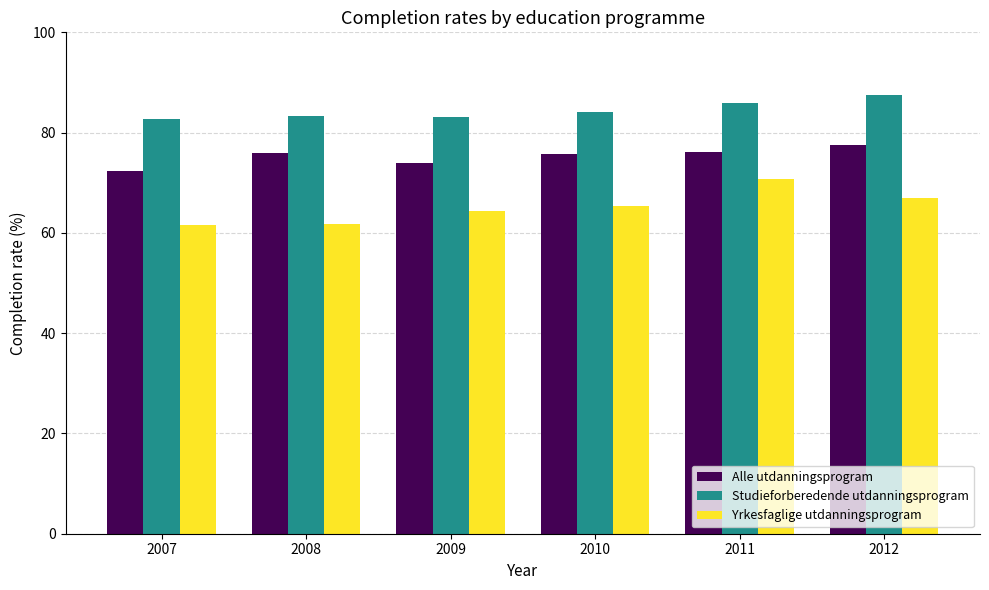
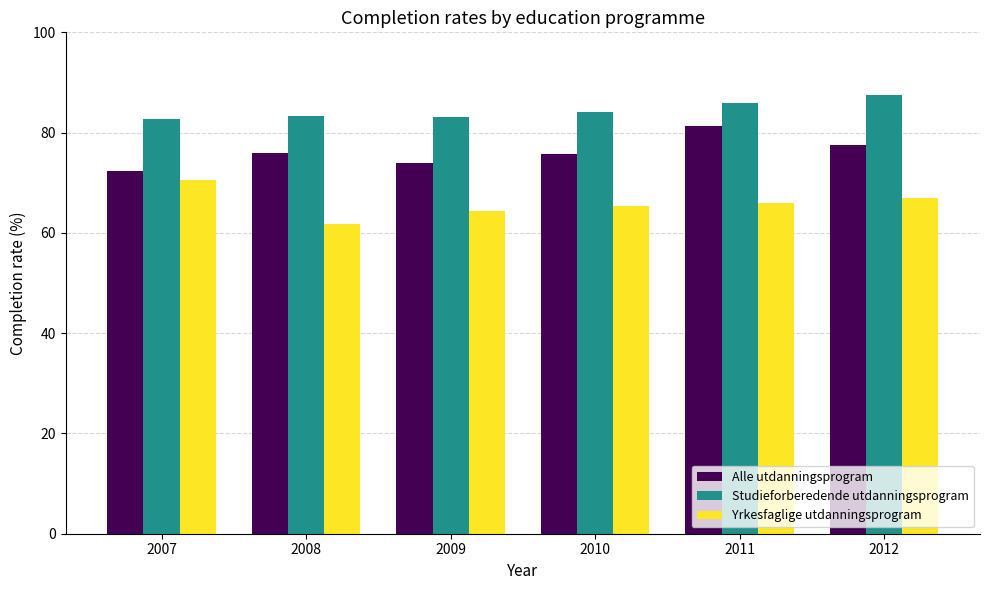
Yrkesfaglige utdanningsprogram, 2007: 62 -> 71
Alle utdanningsprogram, 2011: 76 -> 81
Yrkesfaglige utdanningsprogram, 2011: 71 -> 66
